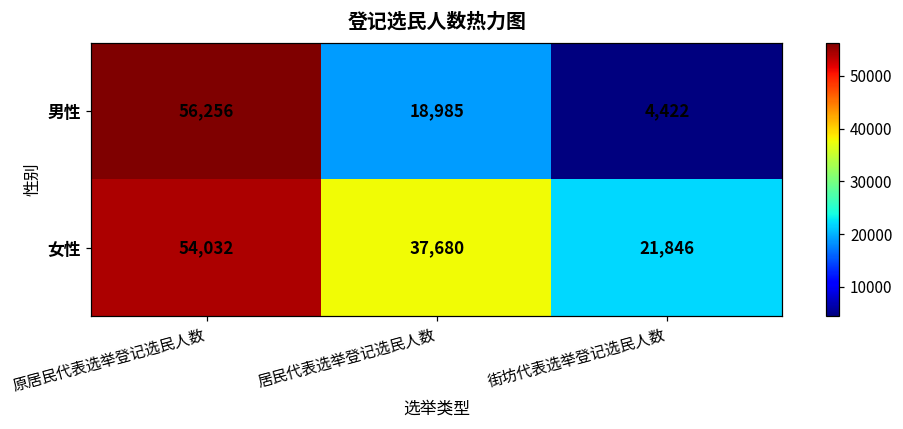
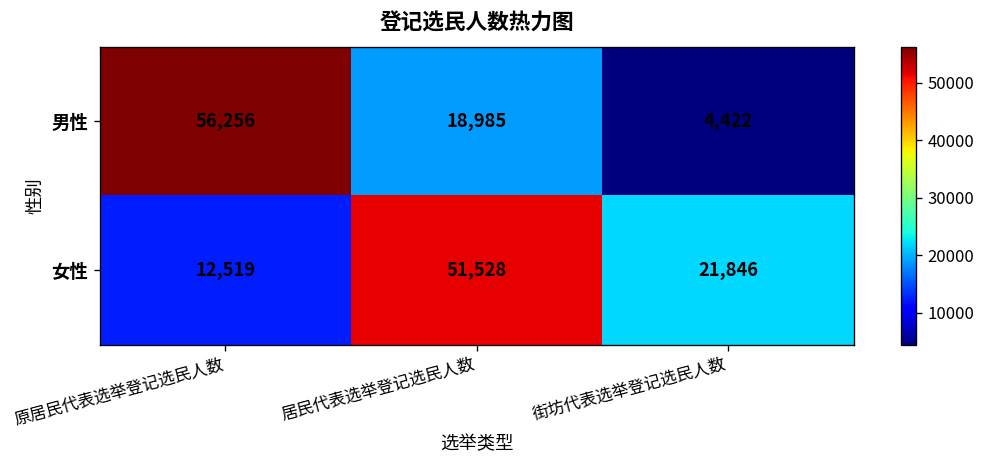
女性, 原居民代表选举登记选民人数: 54,032 -> 12,519
女性, 居民代表选举登记选民人数: 37,680 -> 51,528
